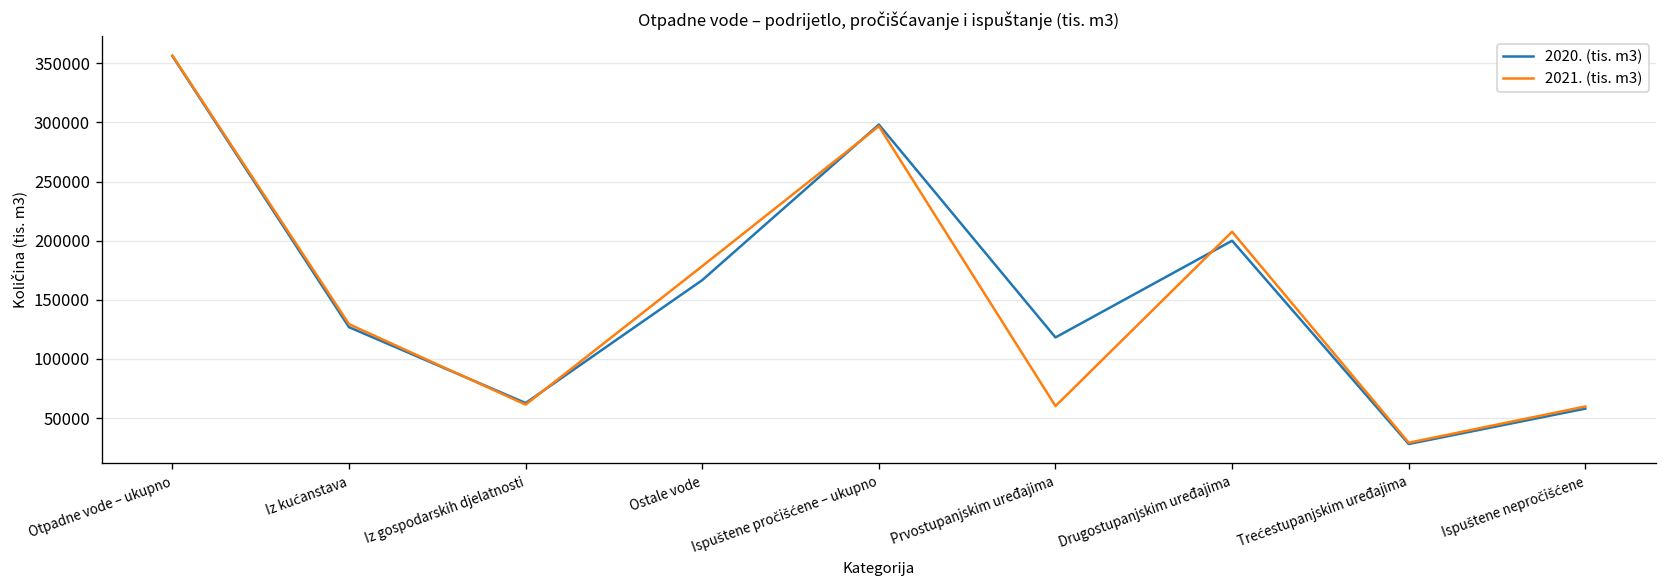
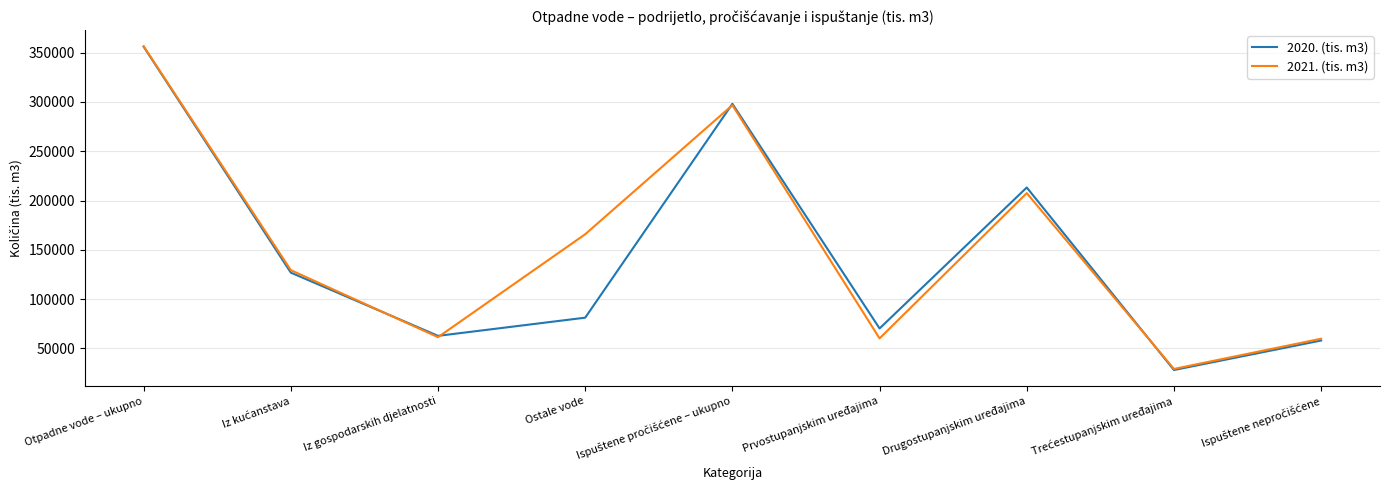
2020. (tis. m3), Ostale vode: 170000 -> 80000
2021. (tis. m3), Ostale vode: 180000 -> 170000
2020. (tis. m3), Prvostupanjskim uređajima: 120000 -> 70000
2020. (tis. m3), Drugostupanjskim uređajima: 200000 -> 210000
